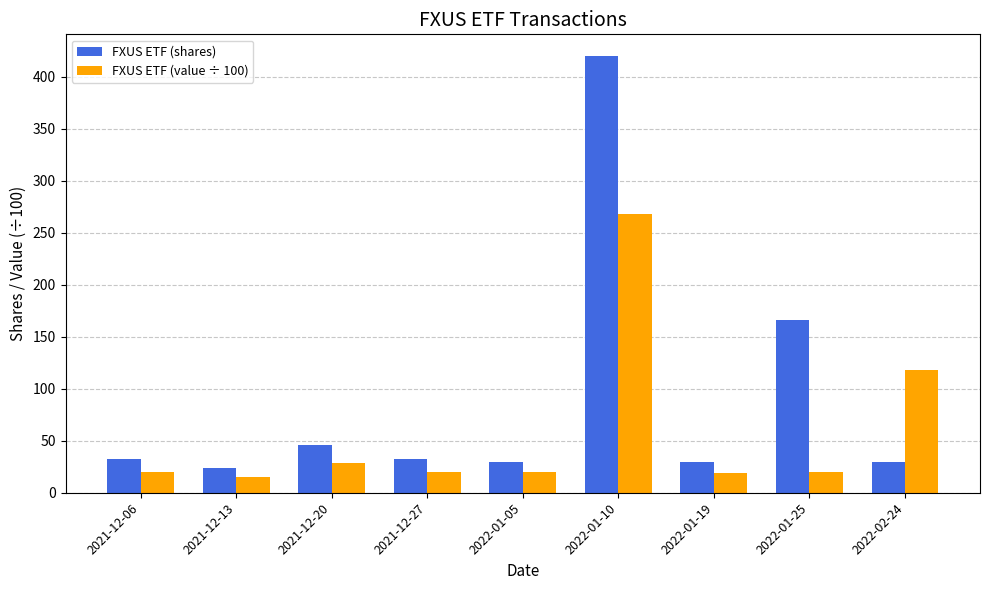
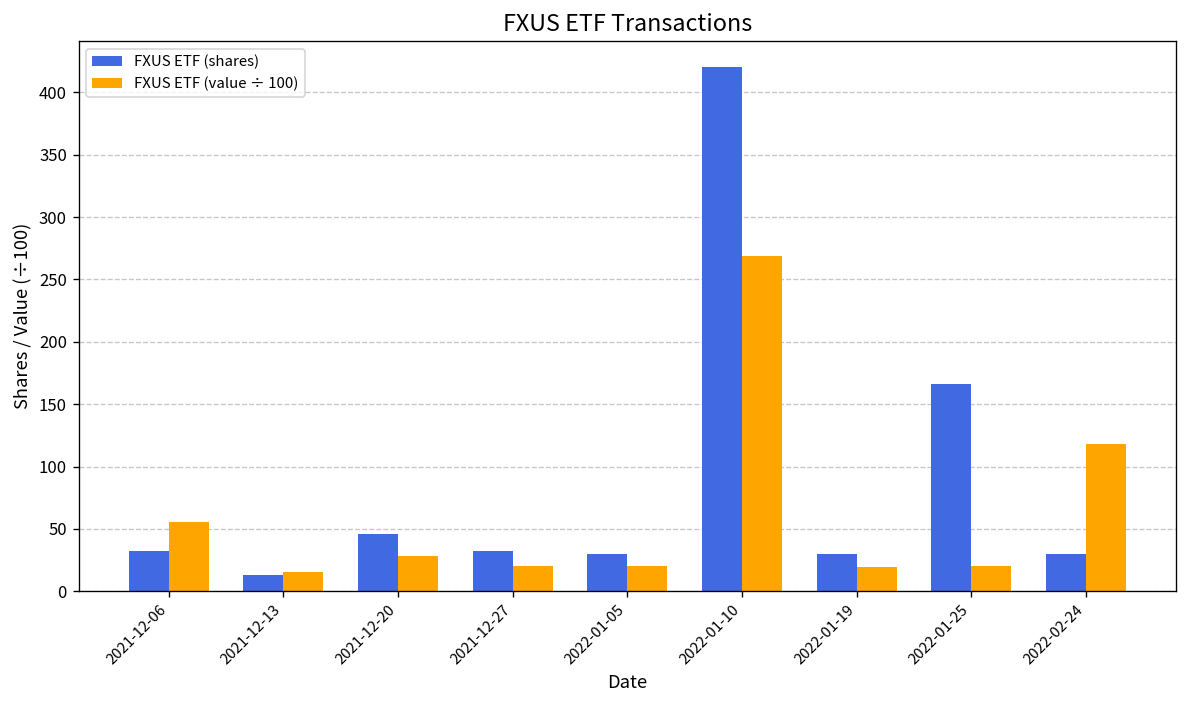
FXUS ETF (value ÷ 100), 2021-12-06: 20 -> 55
FXUS ETF (shares), 2021-12-13: 24 -> 13
